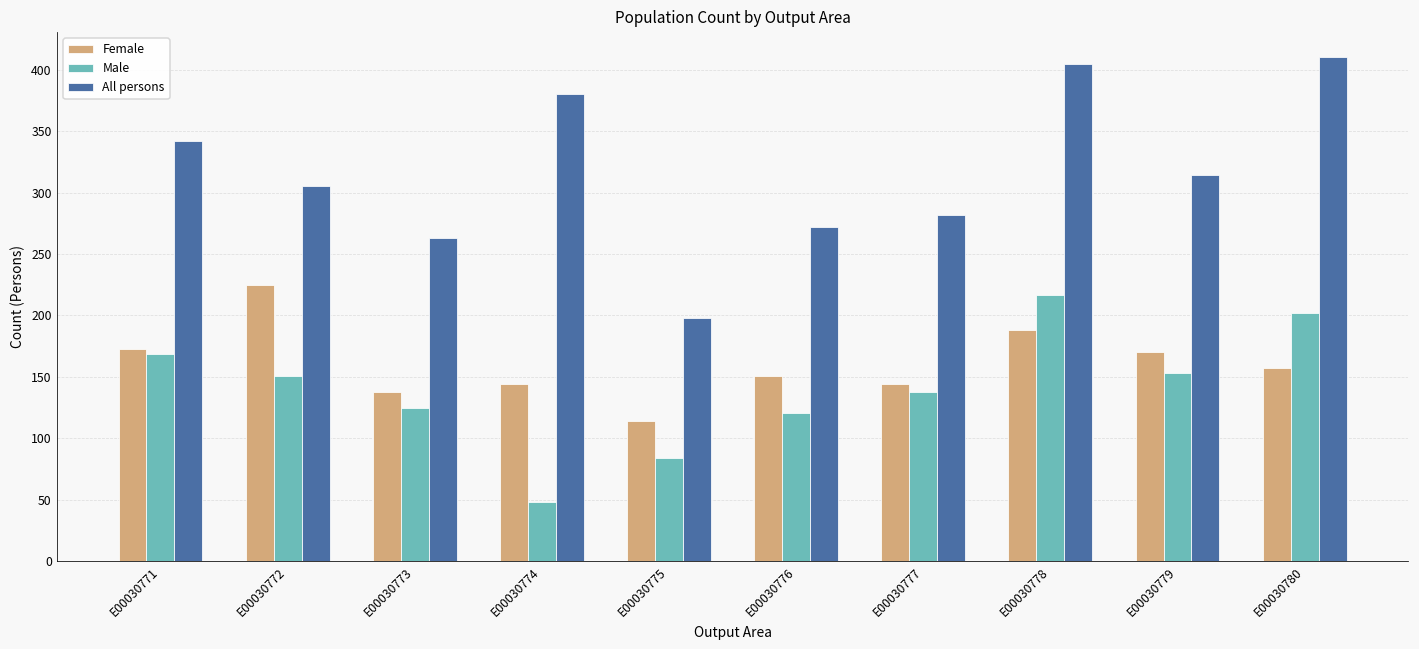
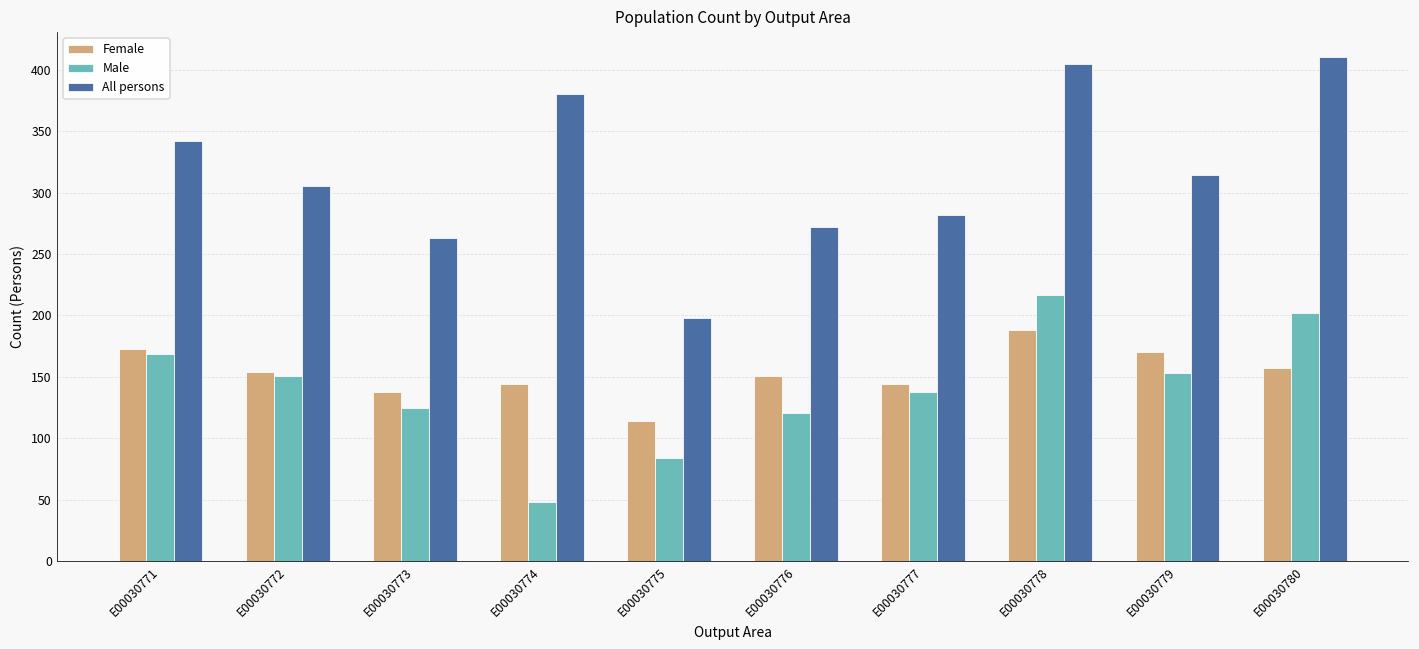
Female, E00030772: 225 -> 154
